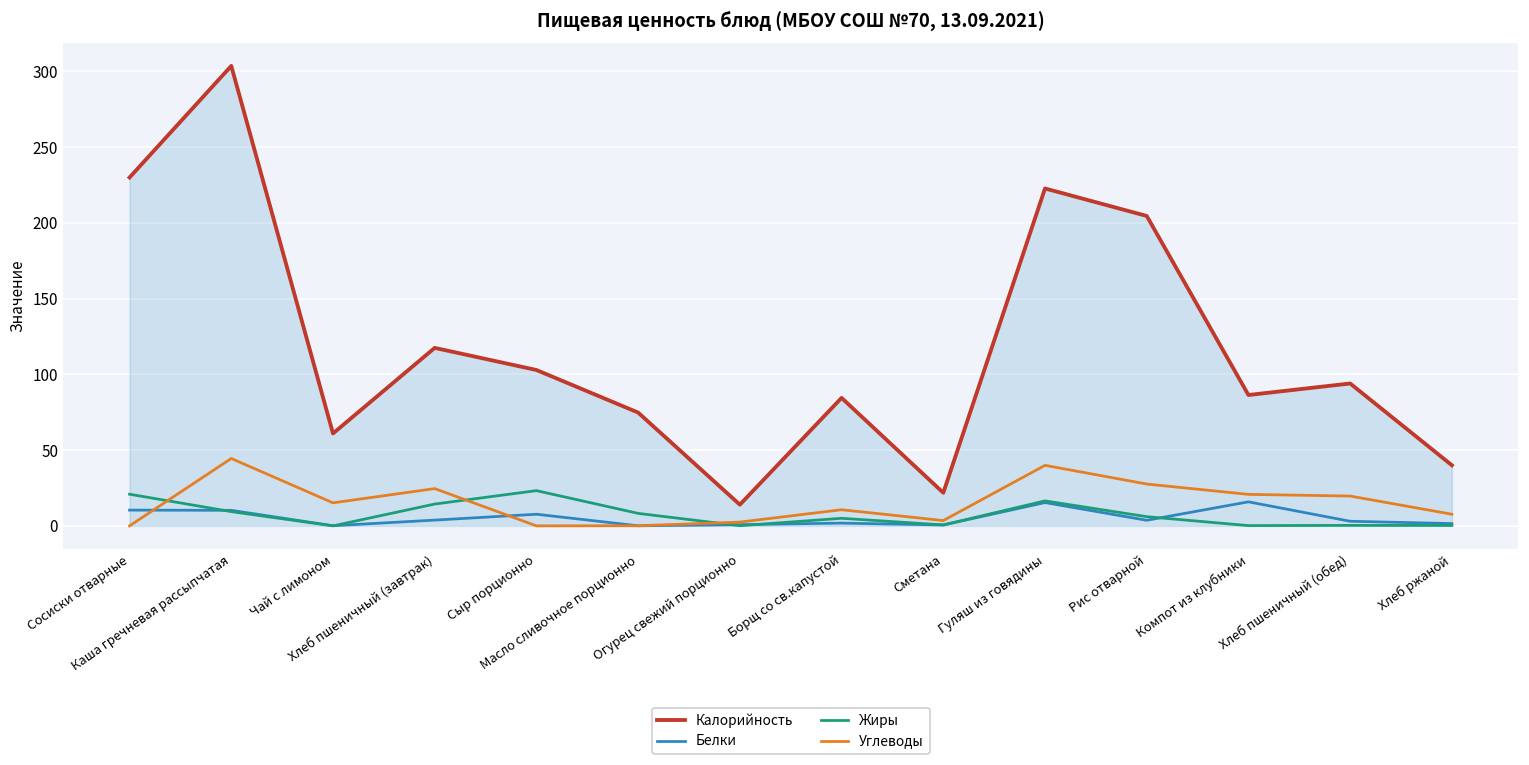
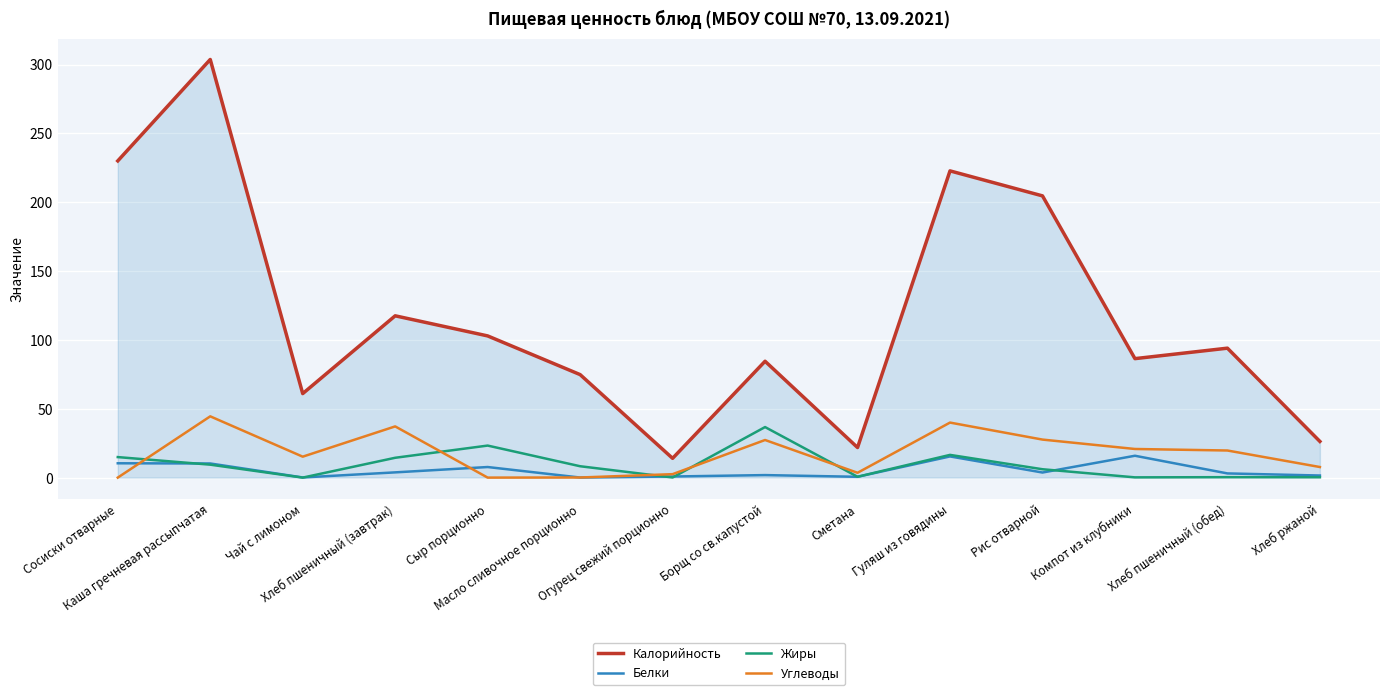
Жиры, Сосиски отварные: 21 -> 15
Углеводы, Хлеб пшеничный (завтрак): 25 -> 37
Жиры, Борщ со св.капустой: 5 -> 37
Углеводы, Борщ со св.капустой: 11 -> 27
Калорийность, Хлеб ржаной: 40 -> 26
